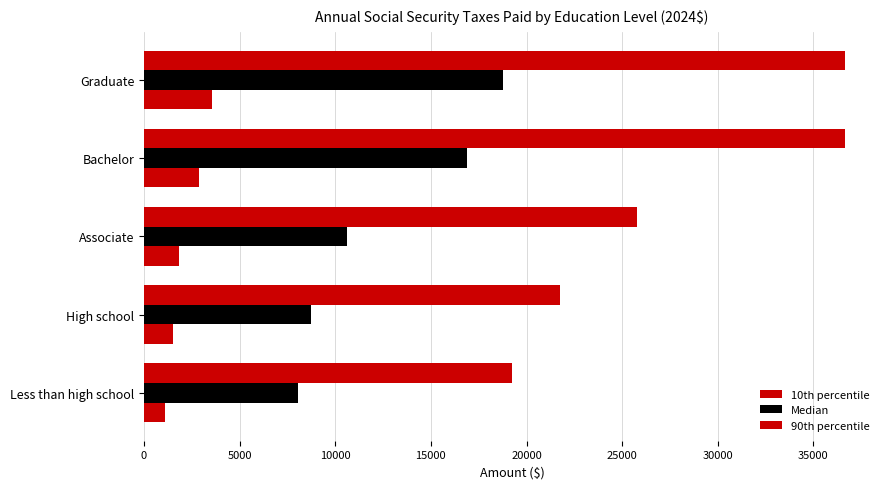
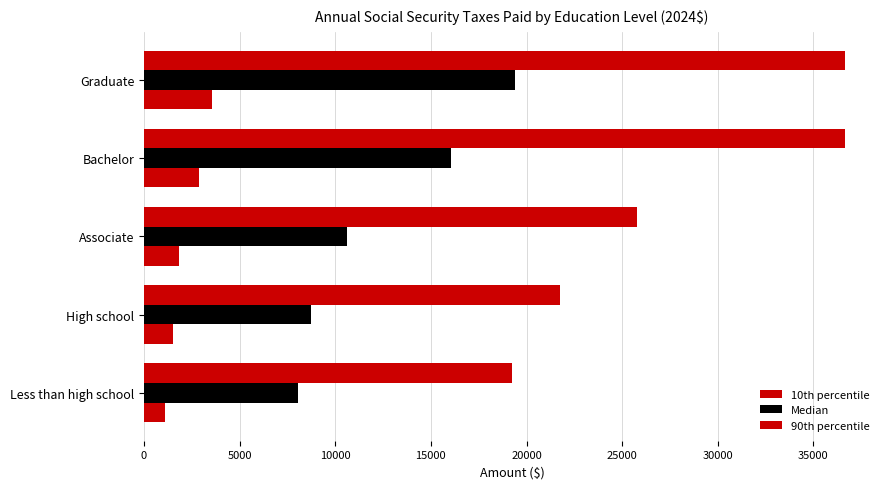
Median, Graduate: 18800 -> 19400
Median, Bachelor: 16900 -> 16000
